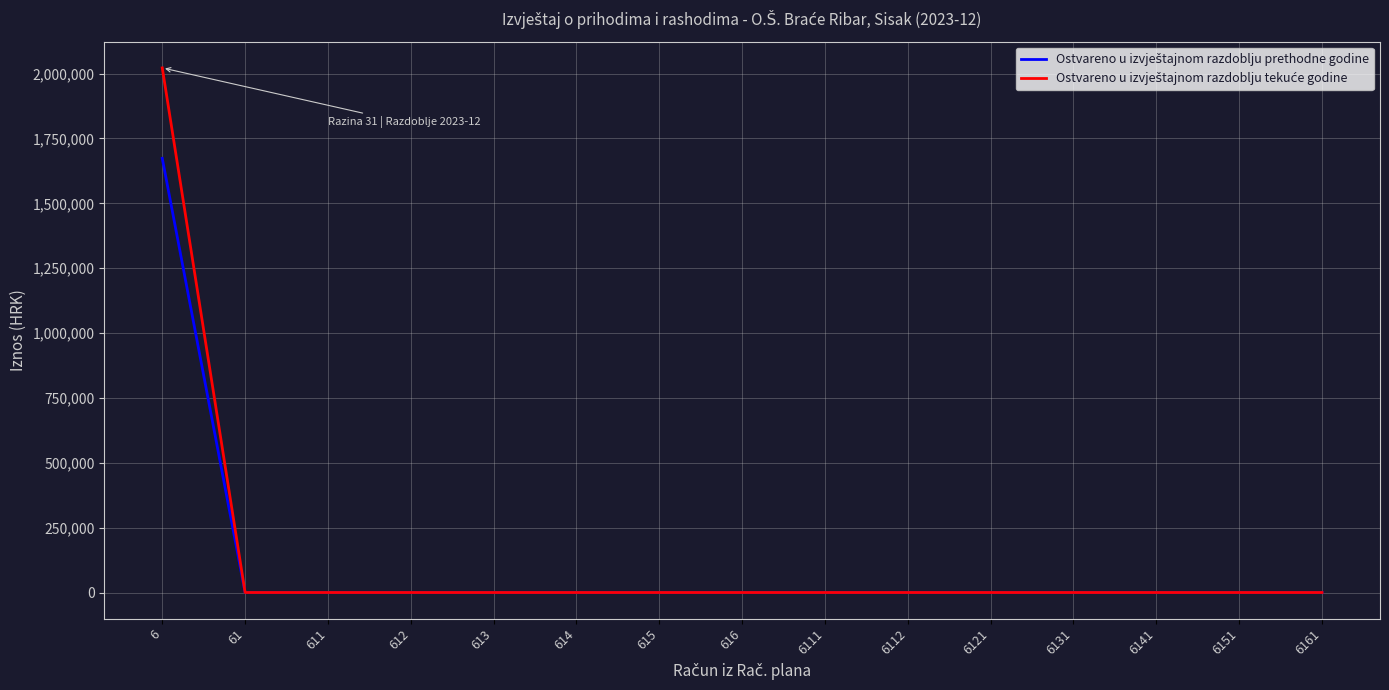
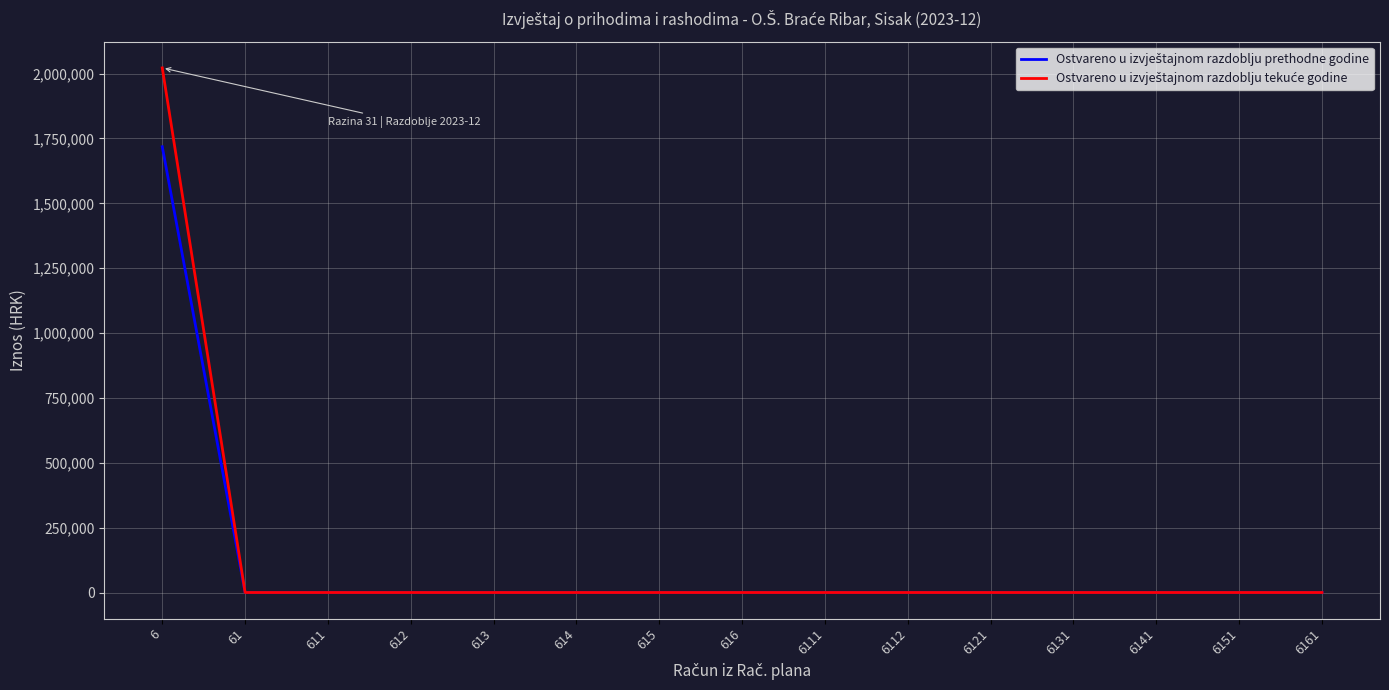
Ostvareno u izvještajnom razdoblju prethodne godine, 6: 1,670,000 -> 1,720,000
